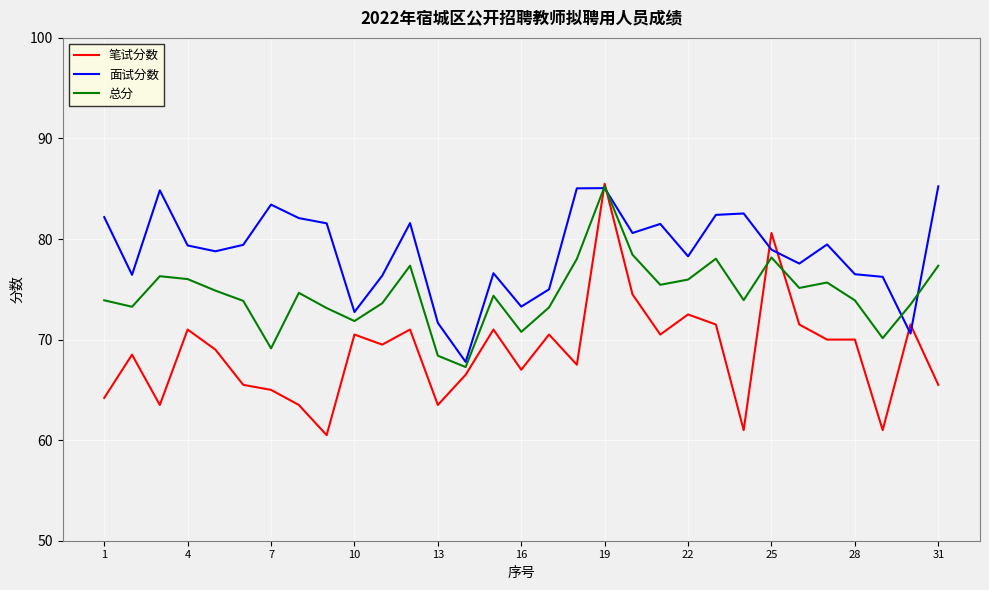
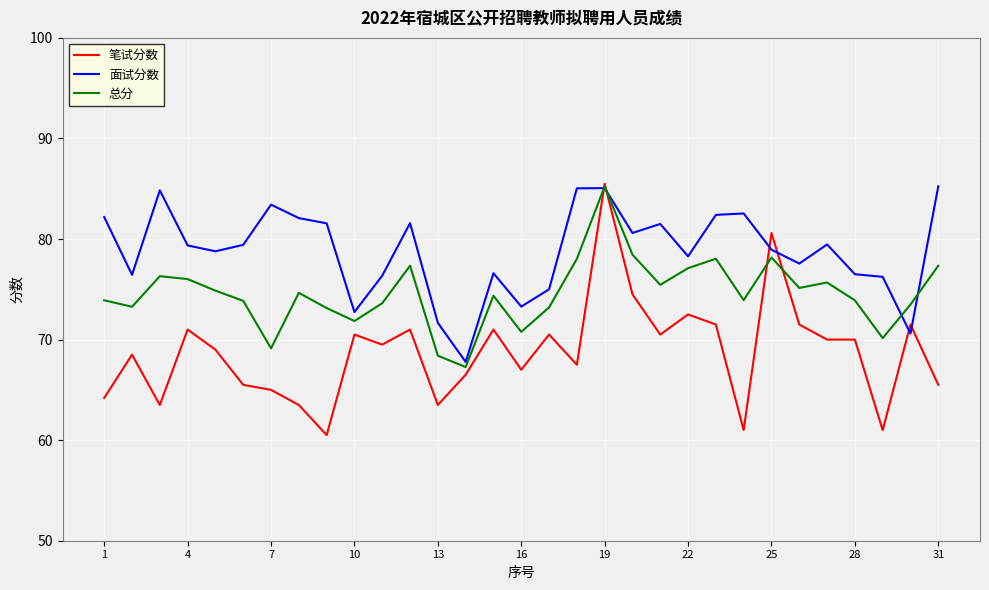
总分, 22: 76.0 -> 77.1
